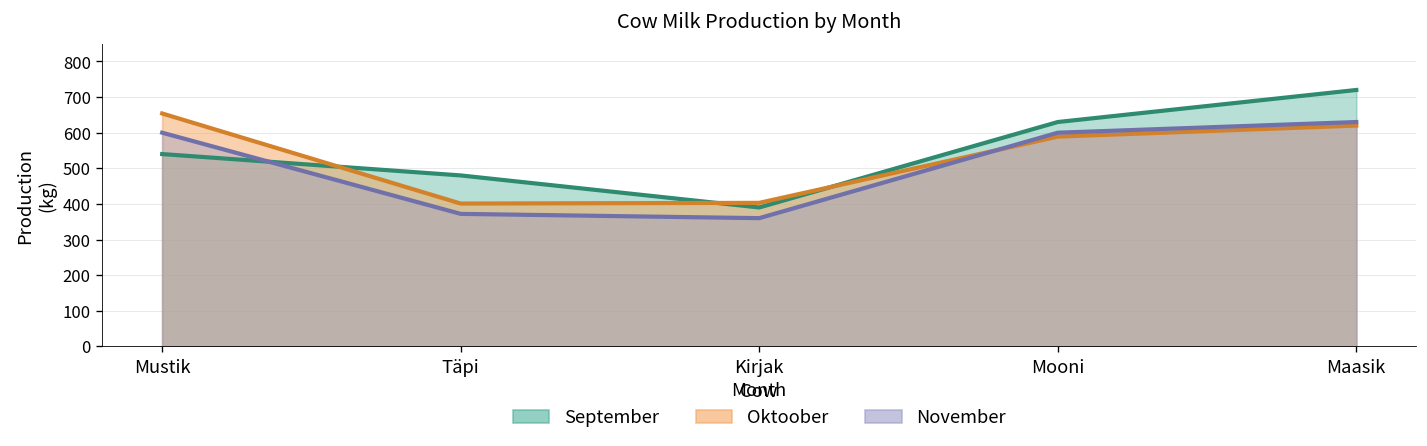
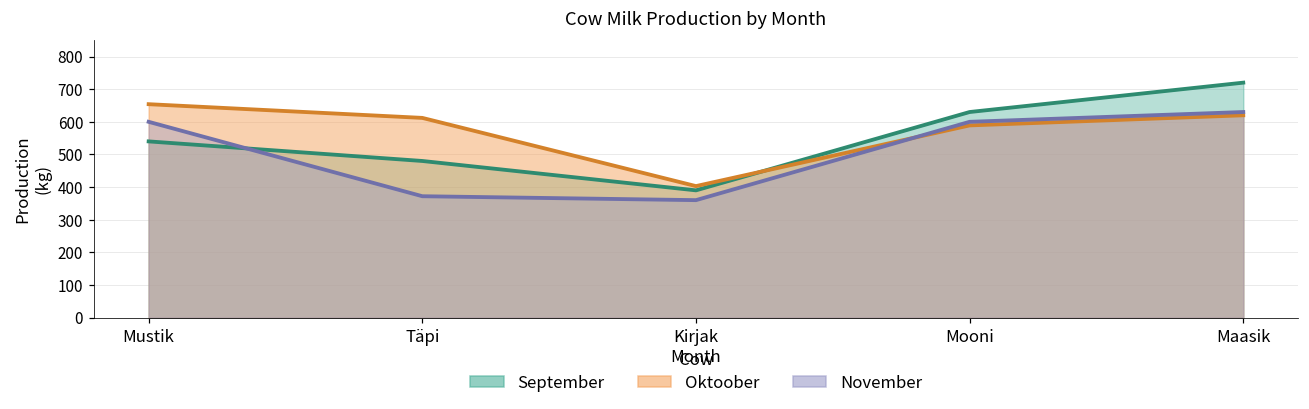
Oktoober, Täpi: 400 -> 610
